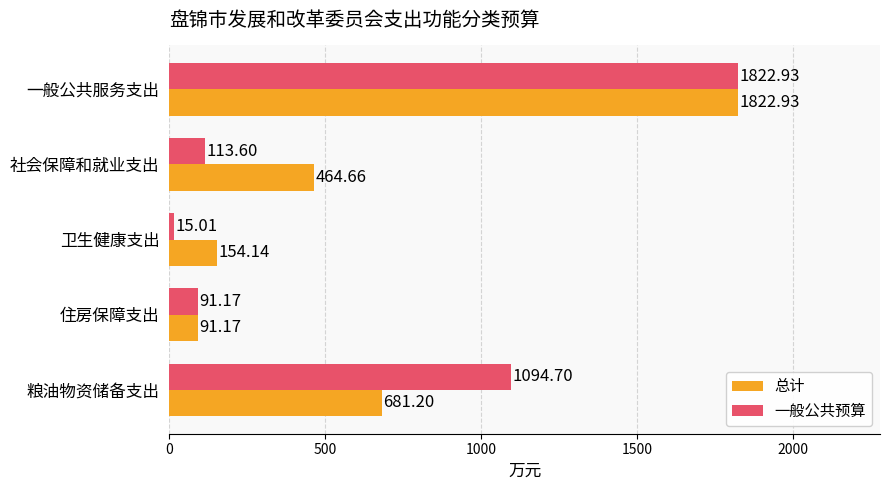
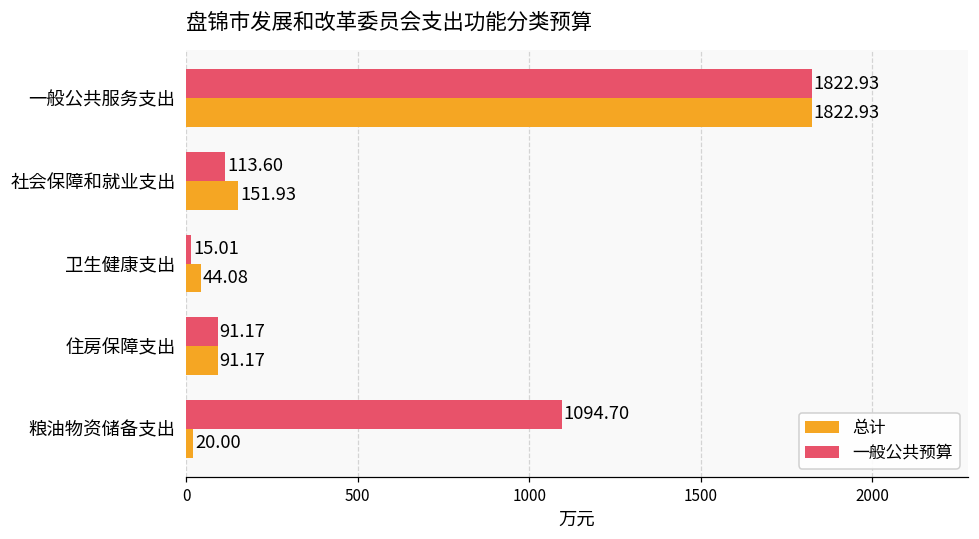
总计, 社会保障和就业支出: 464.66 -> 151.93
总计, 卫生健康支出: 154.14 -> 44.08
总计, 粮油物资储备支出: 681.20 -> 20.00
